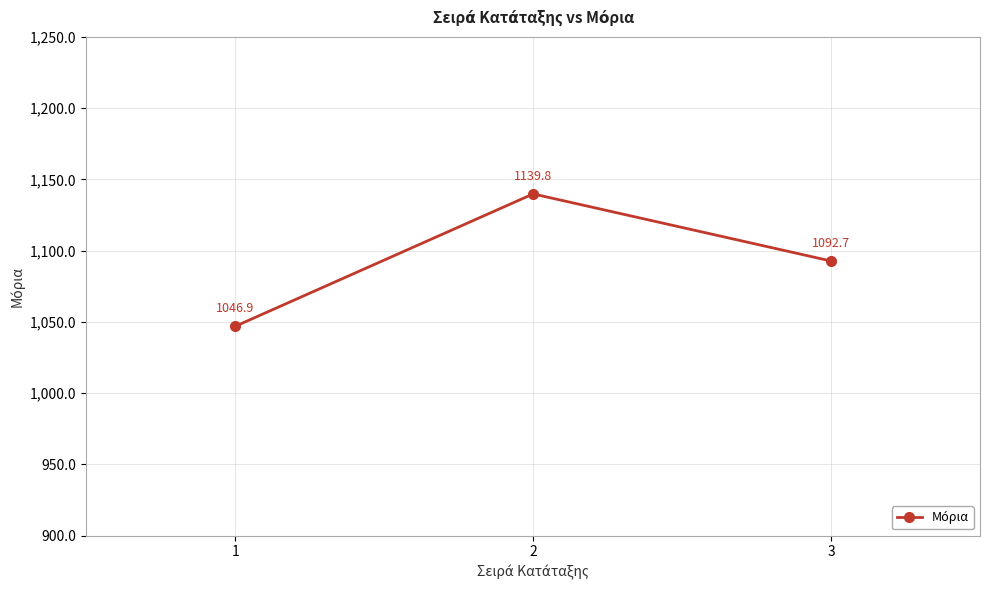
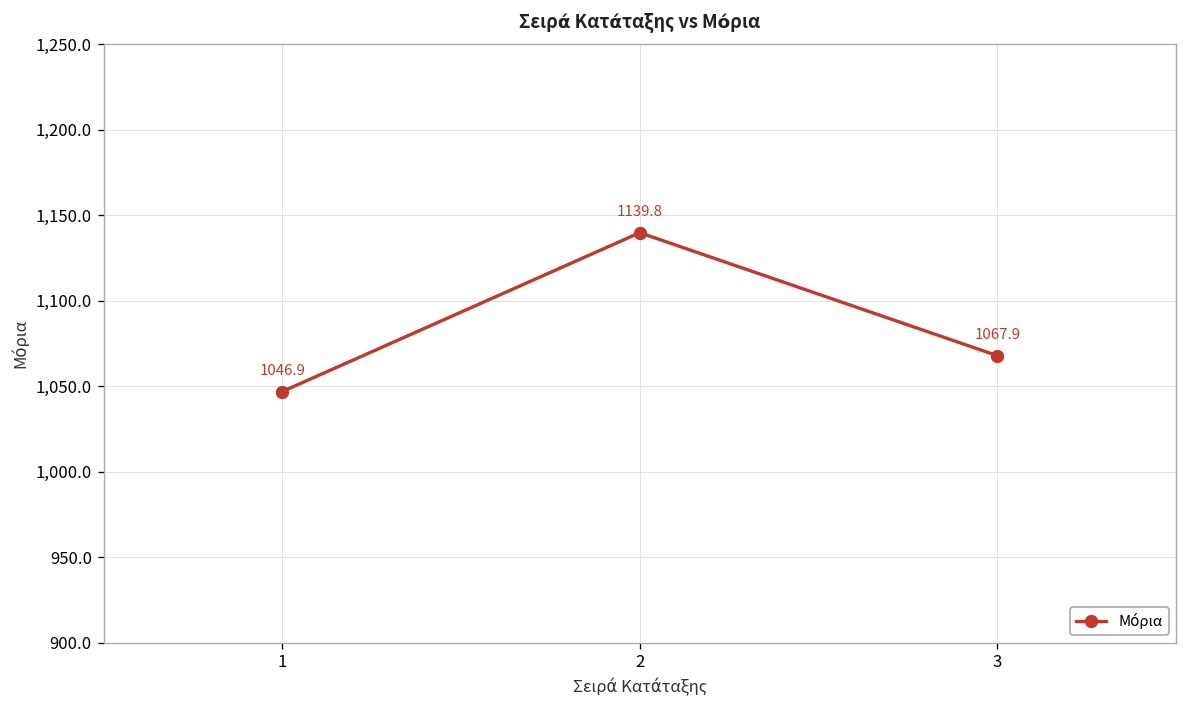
3: 1092.7 -> 1067.9
